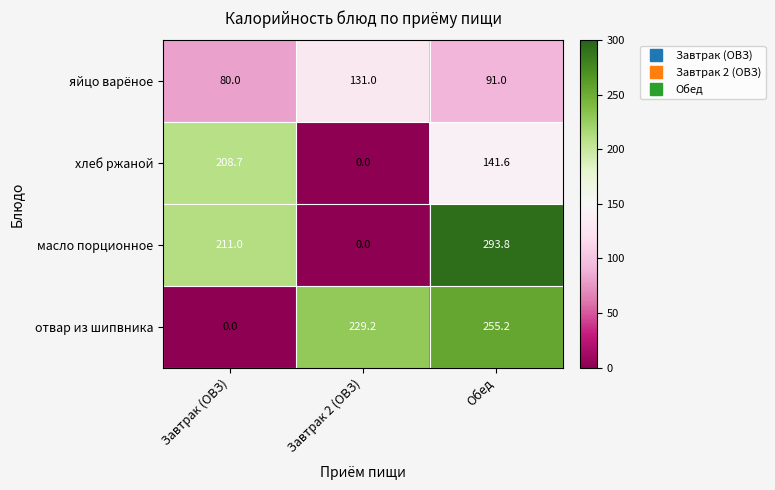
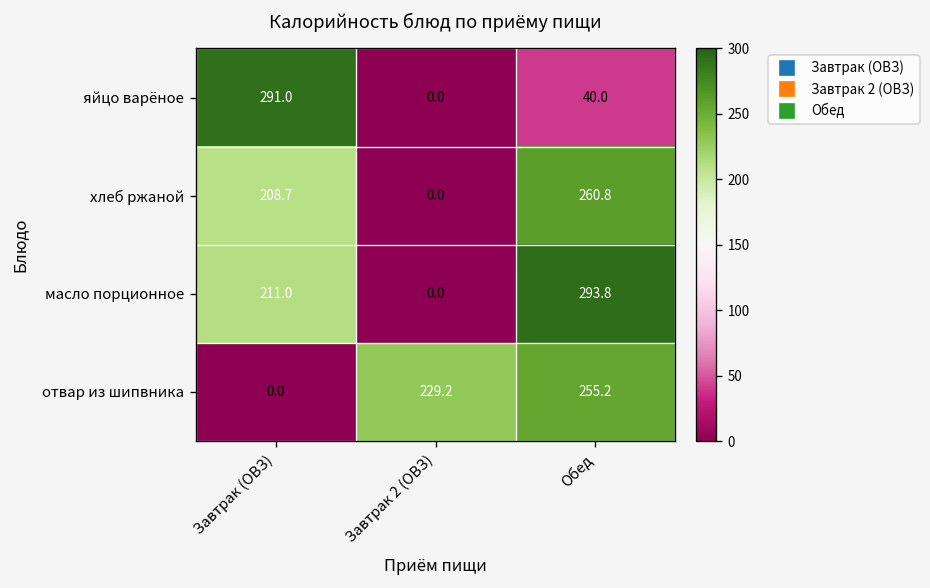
яйцо варёное, Завтрак (ОВЗ): 80.0 -> 291.0
яйцо варёное, Завтрак 2 (ОВЗ): 131.0 -> 0.0
яйцо варёное, Обед: 91.0 -> 40.0
хлеб ржаной, Обед: 141.6 -> 260.8
